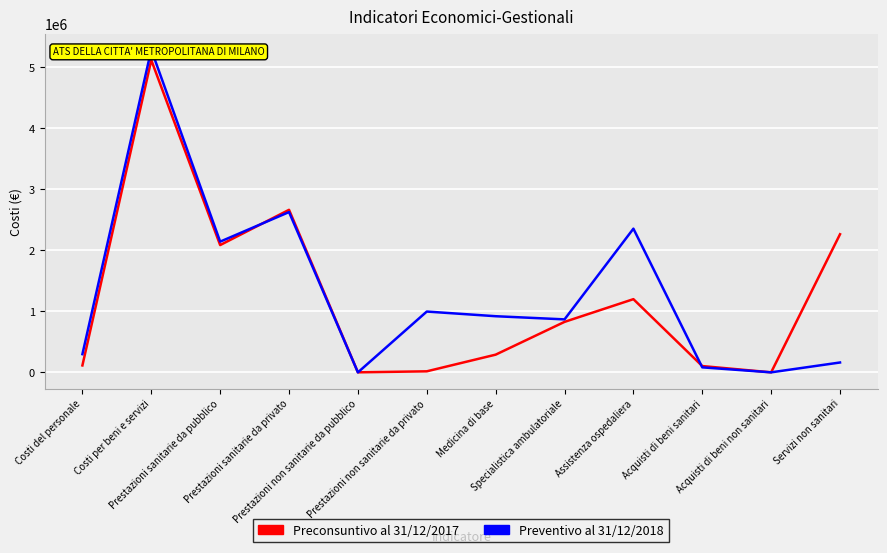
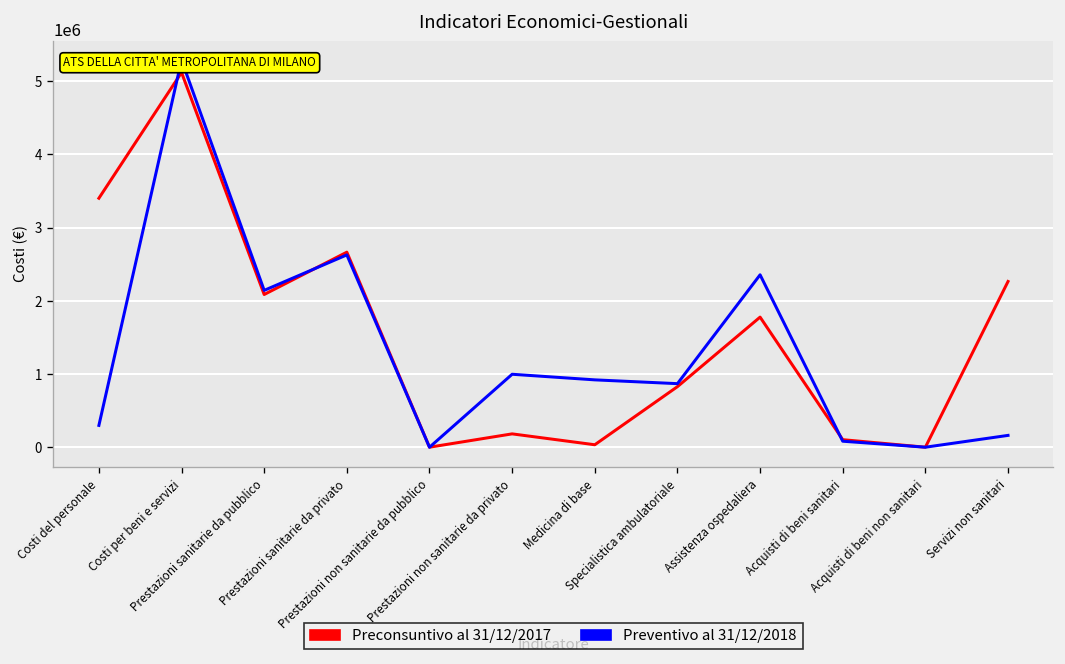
Preconsuntivo al 31/12/2017, Costi del personale: 100000 -> 3400000
Preconsuntivo al 31/12/2017, Prestazioni non sanitarie da privato: 0 -> 200000
Preconsuntivo al 31/12/2017, Medicina di base: 300000 -> 0
Preconsuntivo al 31/12/2017, Assistenza ospedaliera: 1200000 -> 1800000
